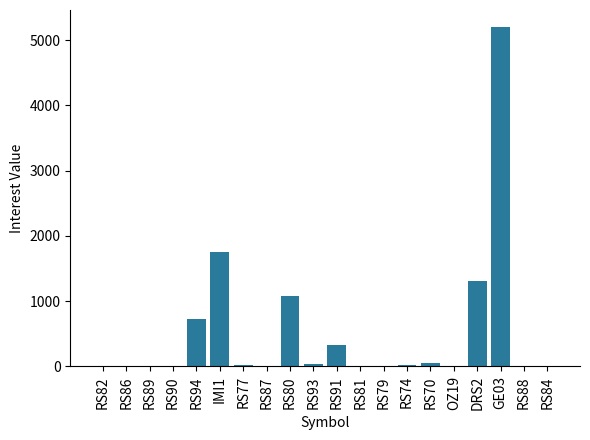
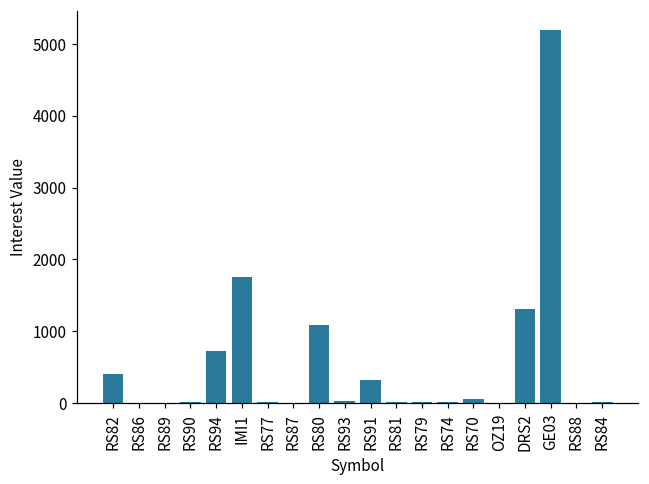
RS82: 0 -> 400
